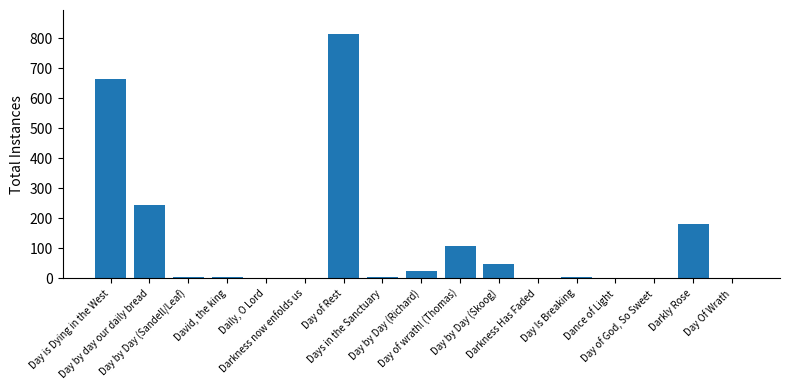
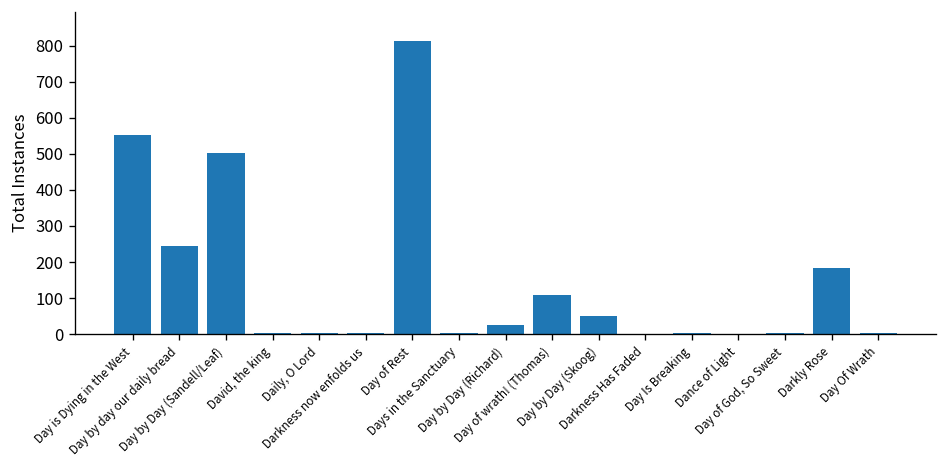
Day is Dying in the West: 670 -> 550
Day by Day (Sandell/Leaf): 10 -> 500
